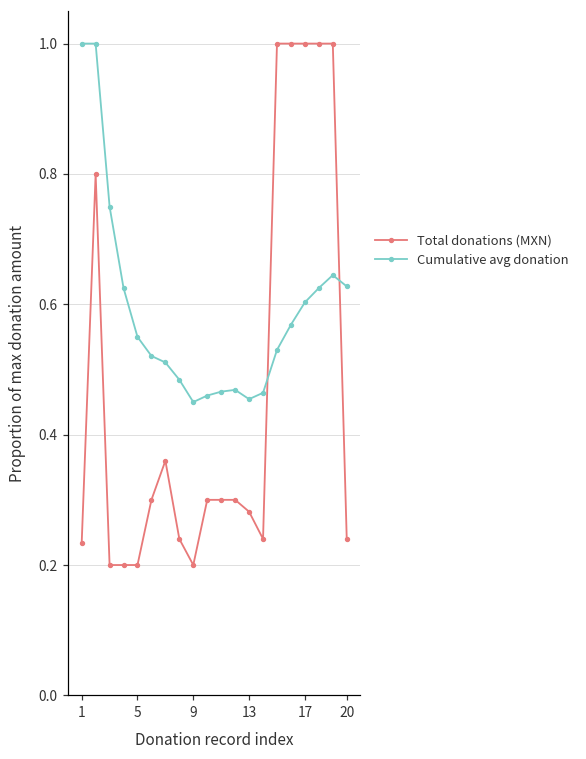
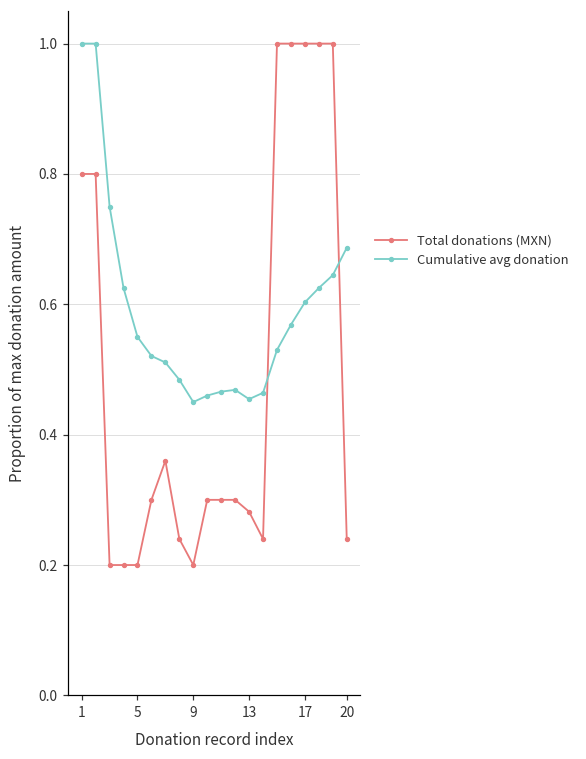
Total donations (MXN), 1: 0.23 -> 0.80
Cumulative avg donation, 20: 0.63 -> 0.69
